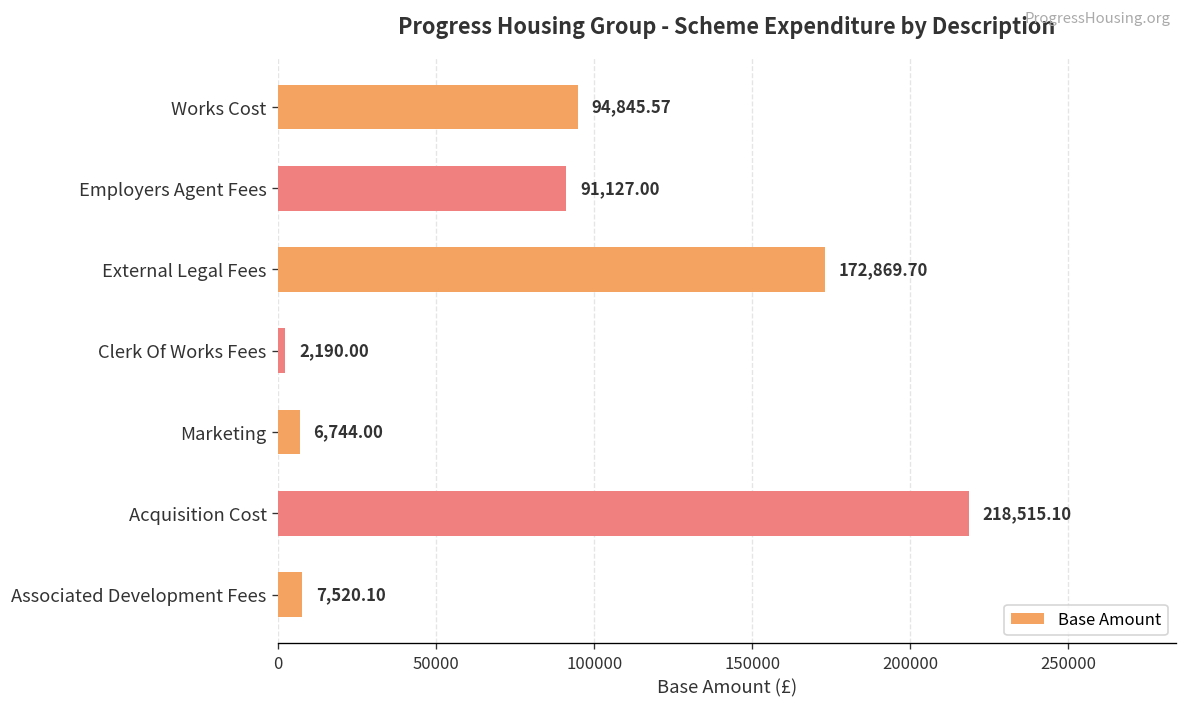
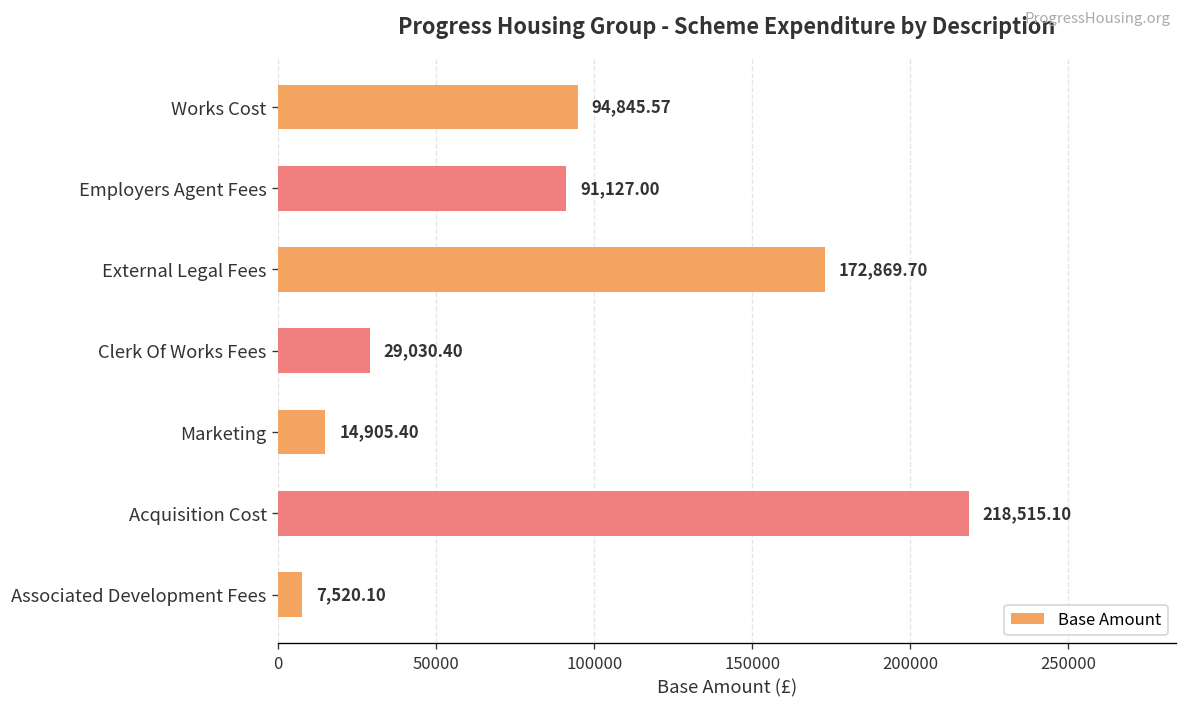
Clerk Of Works Fees: 2,190.00 -> 29,030.40
Marketing: 6,744.00 -> 14,905.40
